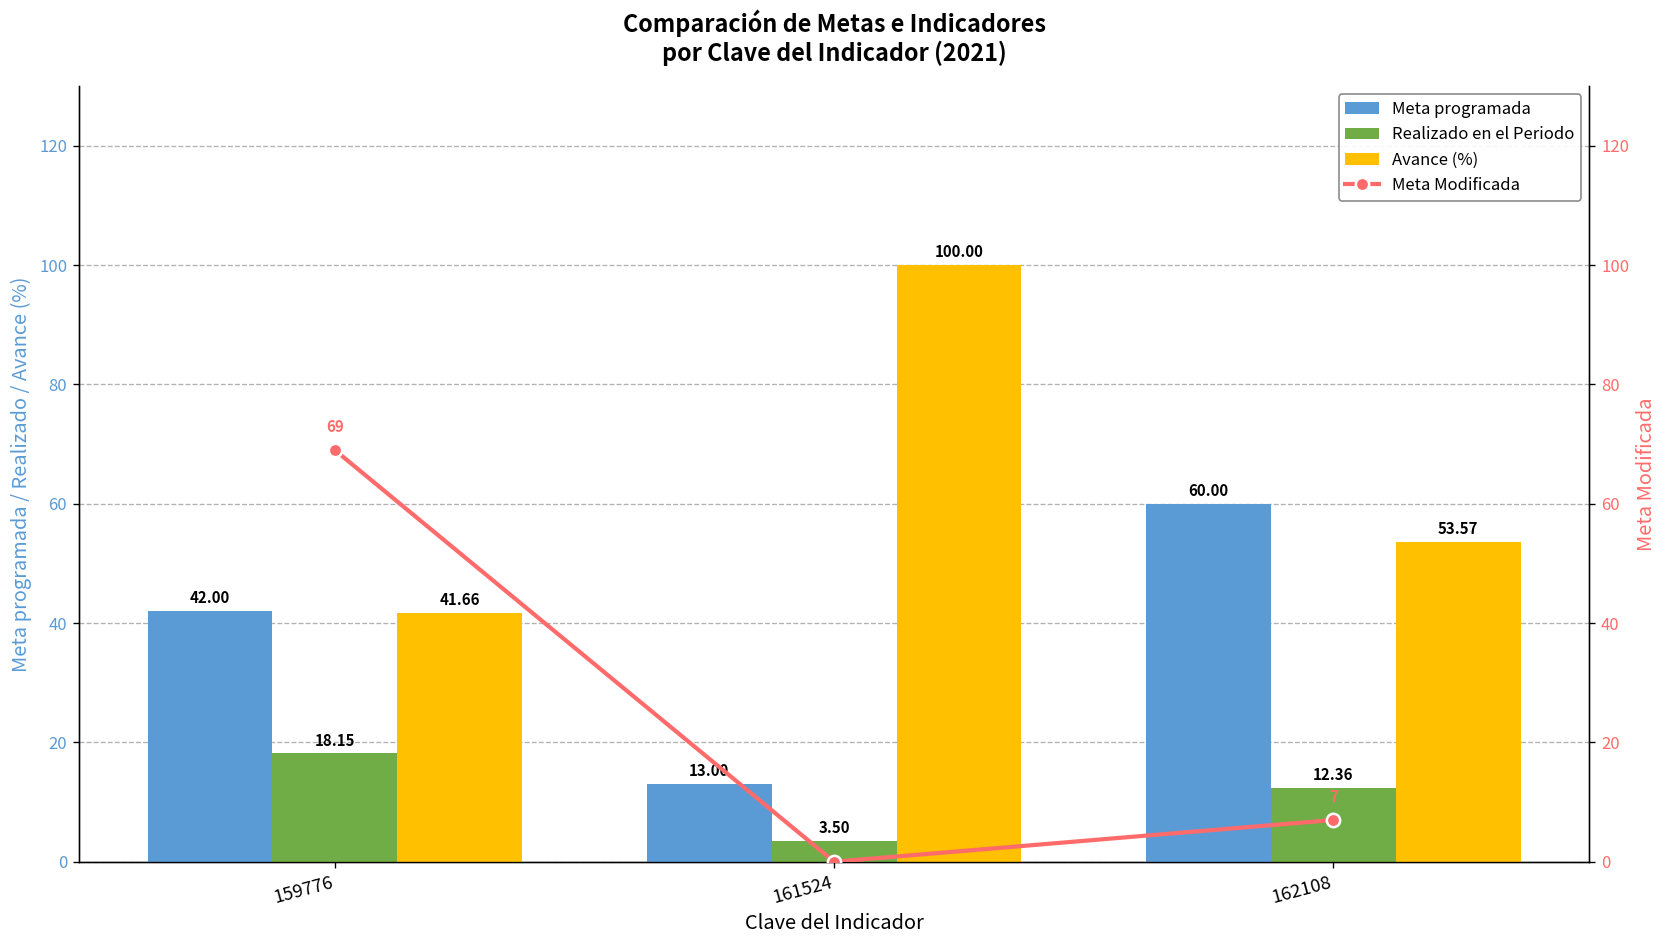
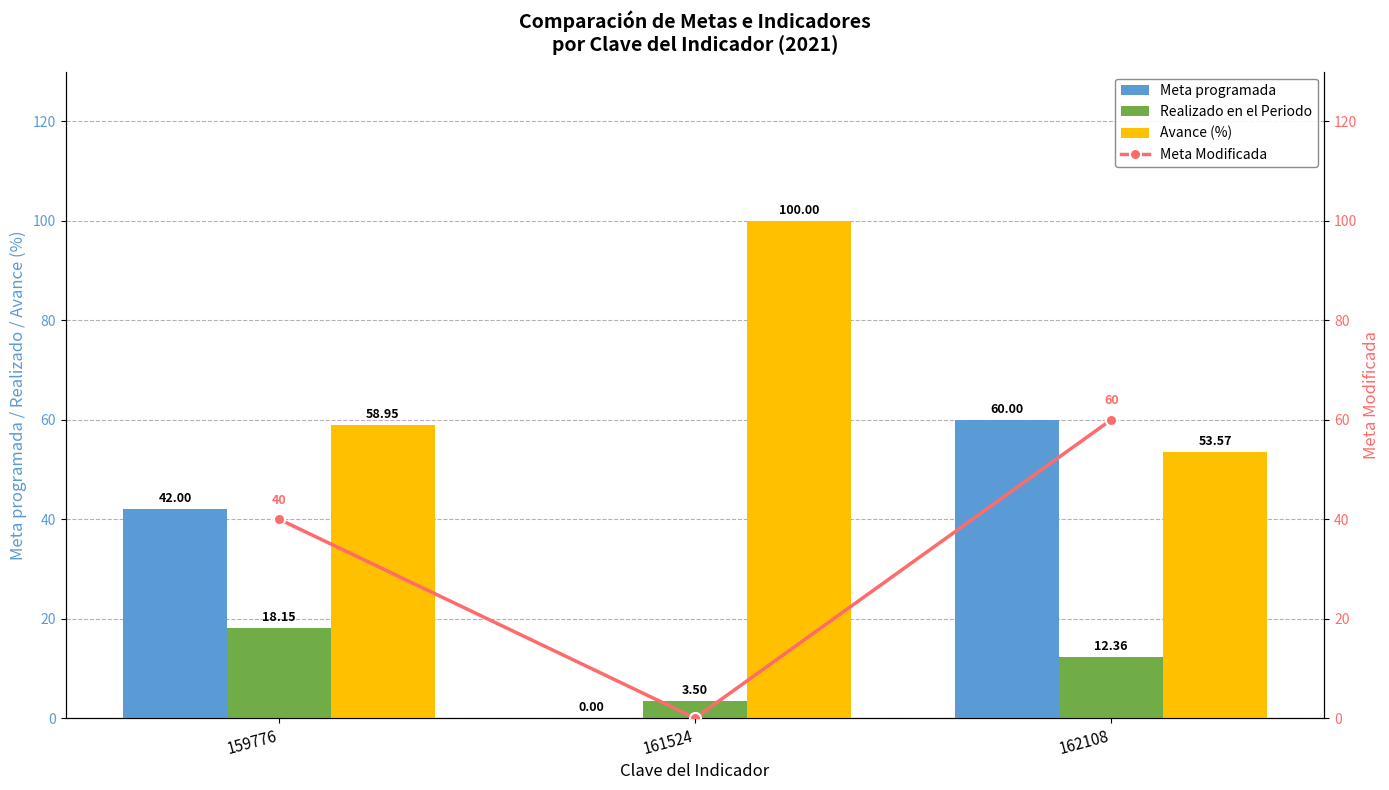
Avance (%), 159776: 41.66 -> 58.95
Meta programada, 161524: 13.00 -> 0.00
Meta Modificada, 159776: 69 -> 40
Meta Modificada, 162108: 7 -> 60
